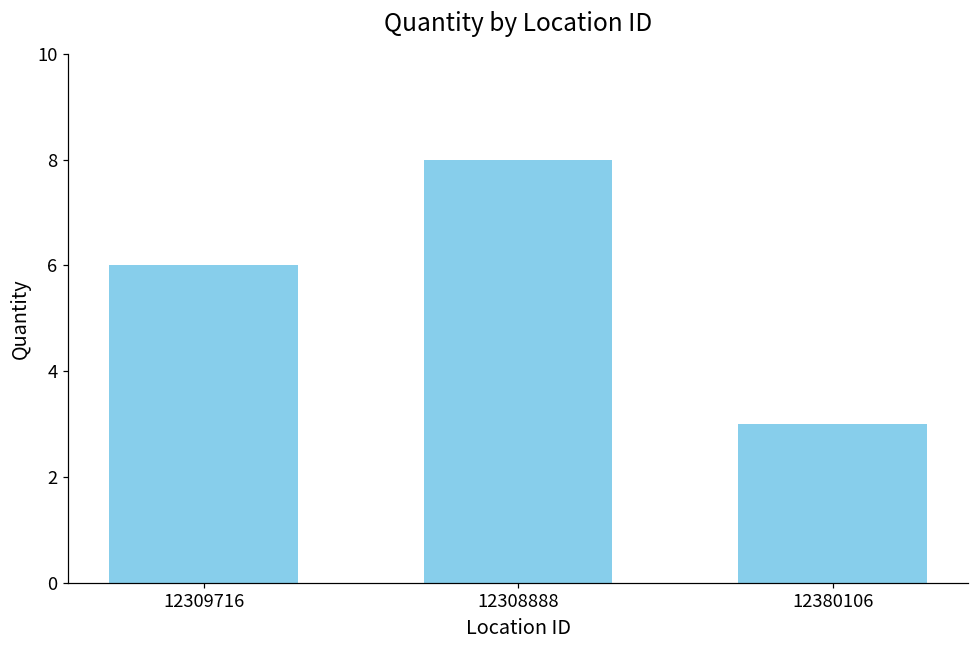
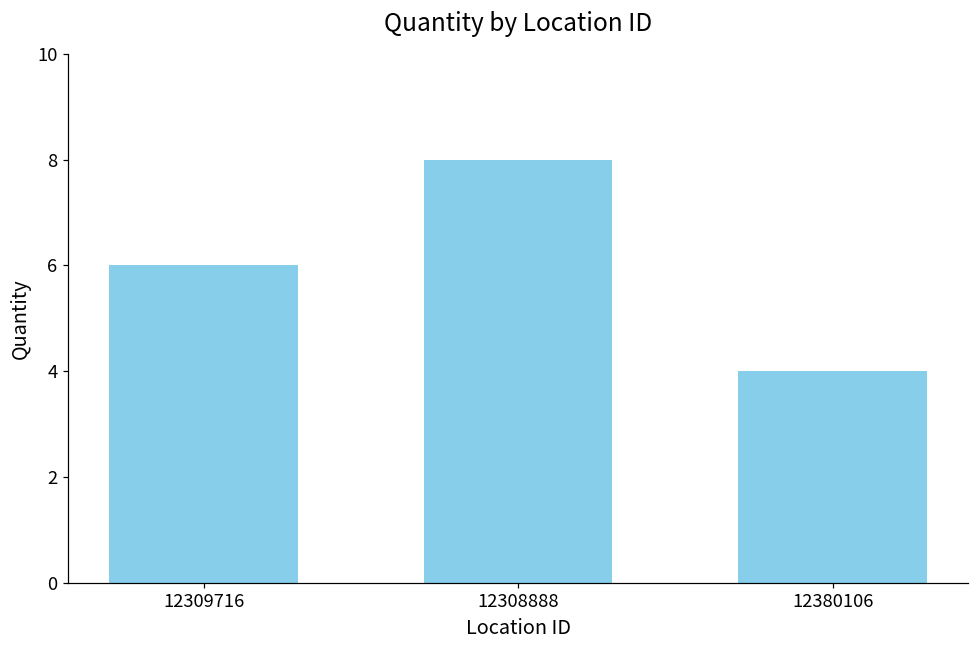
12380106: 3 -> 4
